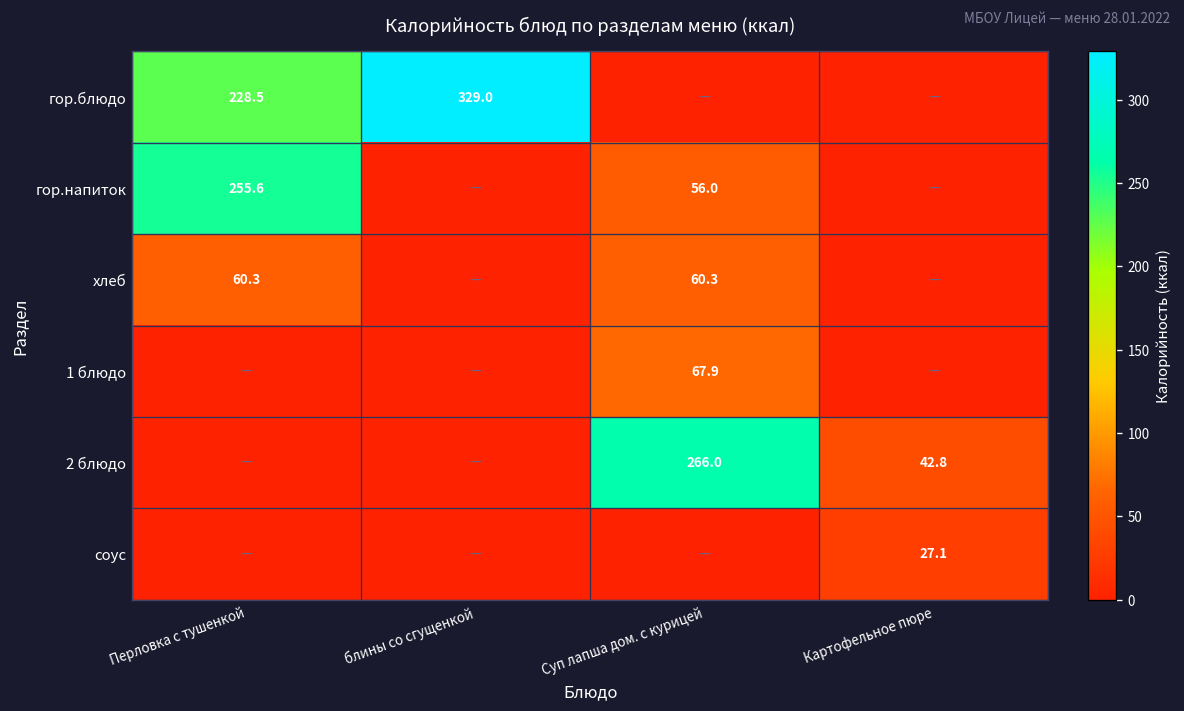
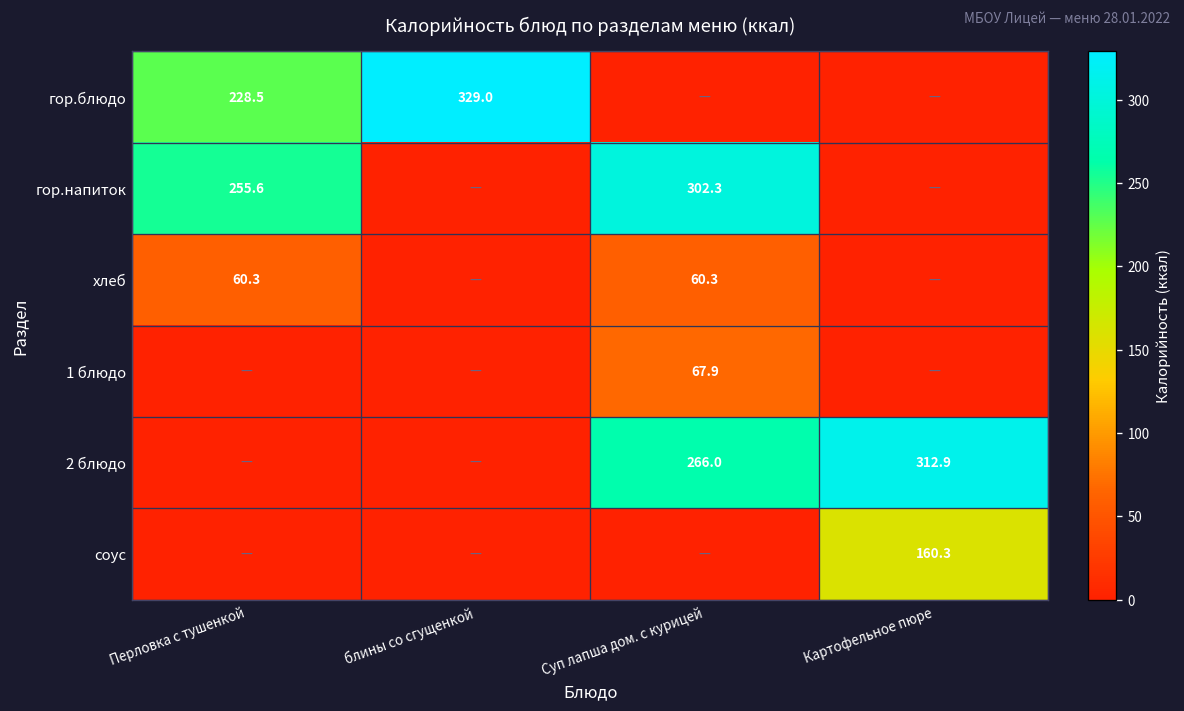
гор.напиток, Суп лапша дом. с курицей: 56.0 -> 302.3
2 блюдо, Картофельное пюре: 42.8 -> 312.9
соус, Картофельное пюре: 27.1 -> 160.3
